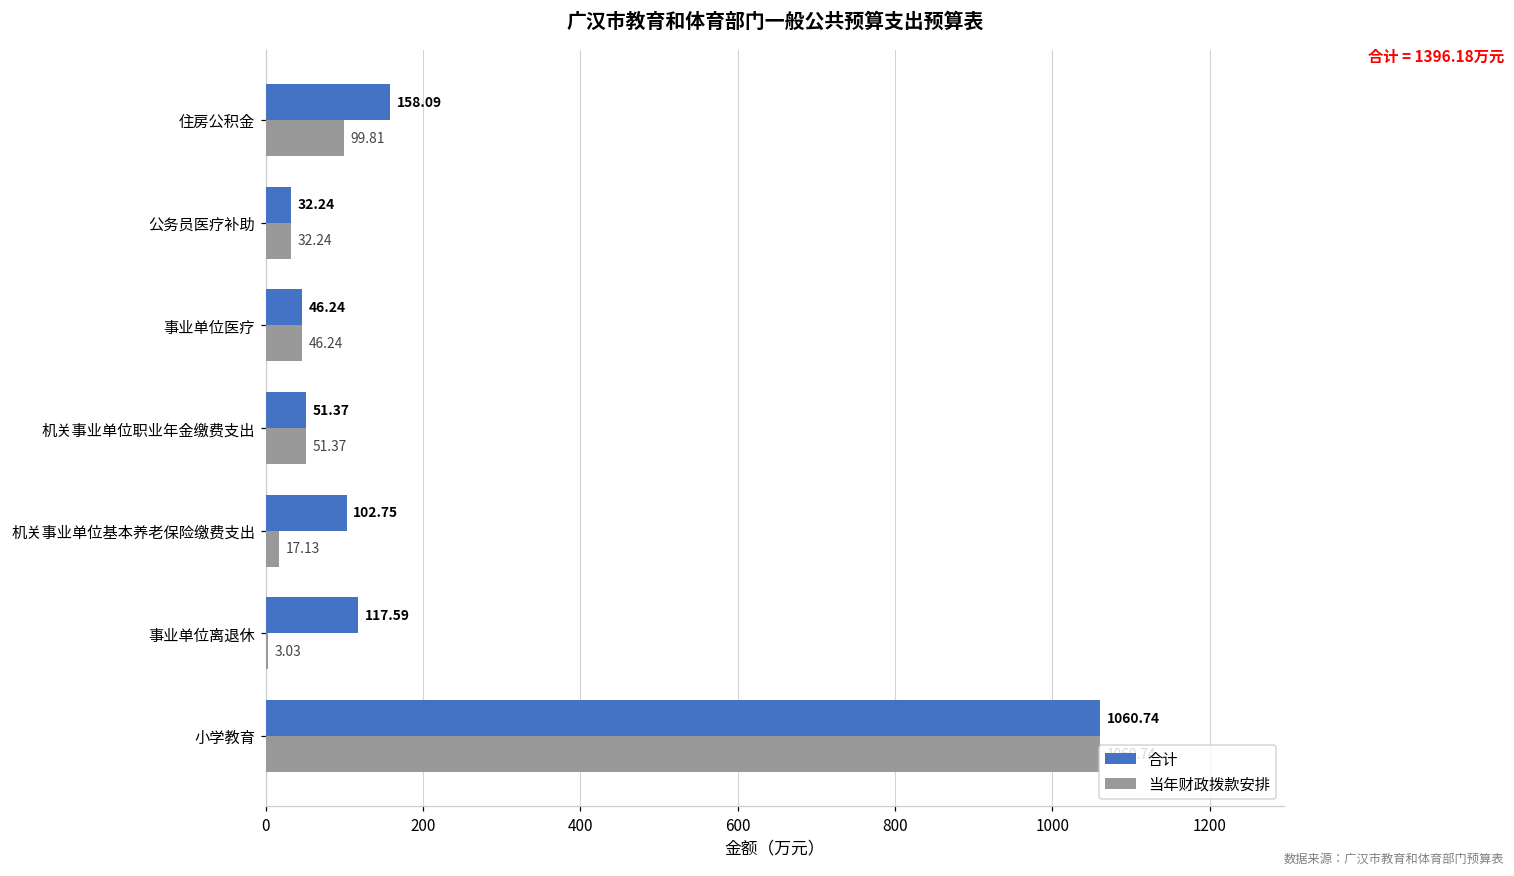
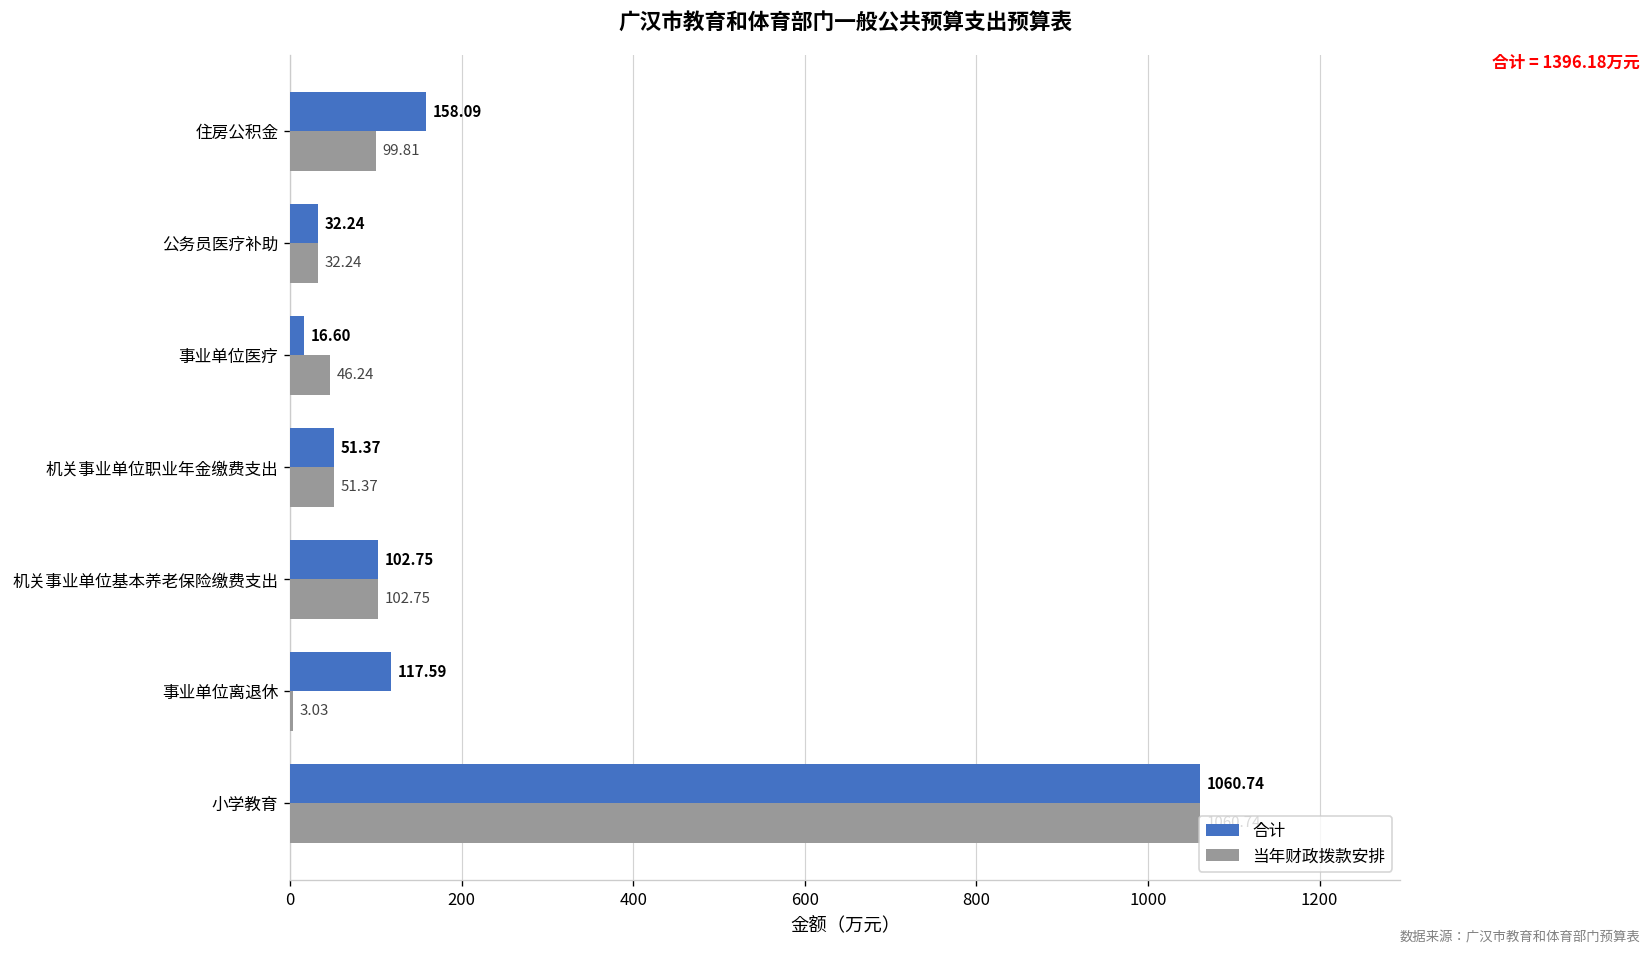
合计, 事业单位医疗: 46.24 -> 16.60
当年财政拨款安排, 机关事业单位基本养老保险缴费支出: 17.13 -> 102.75
